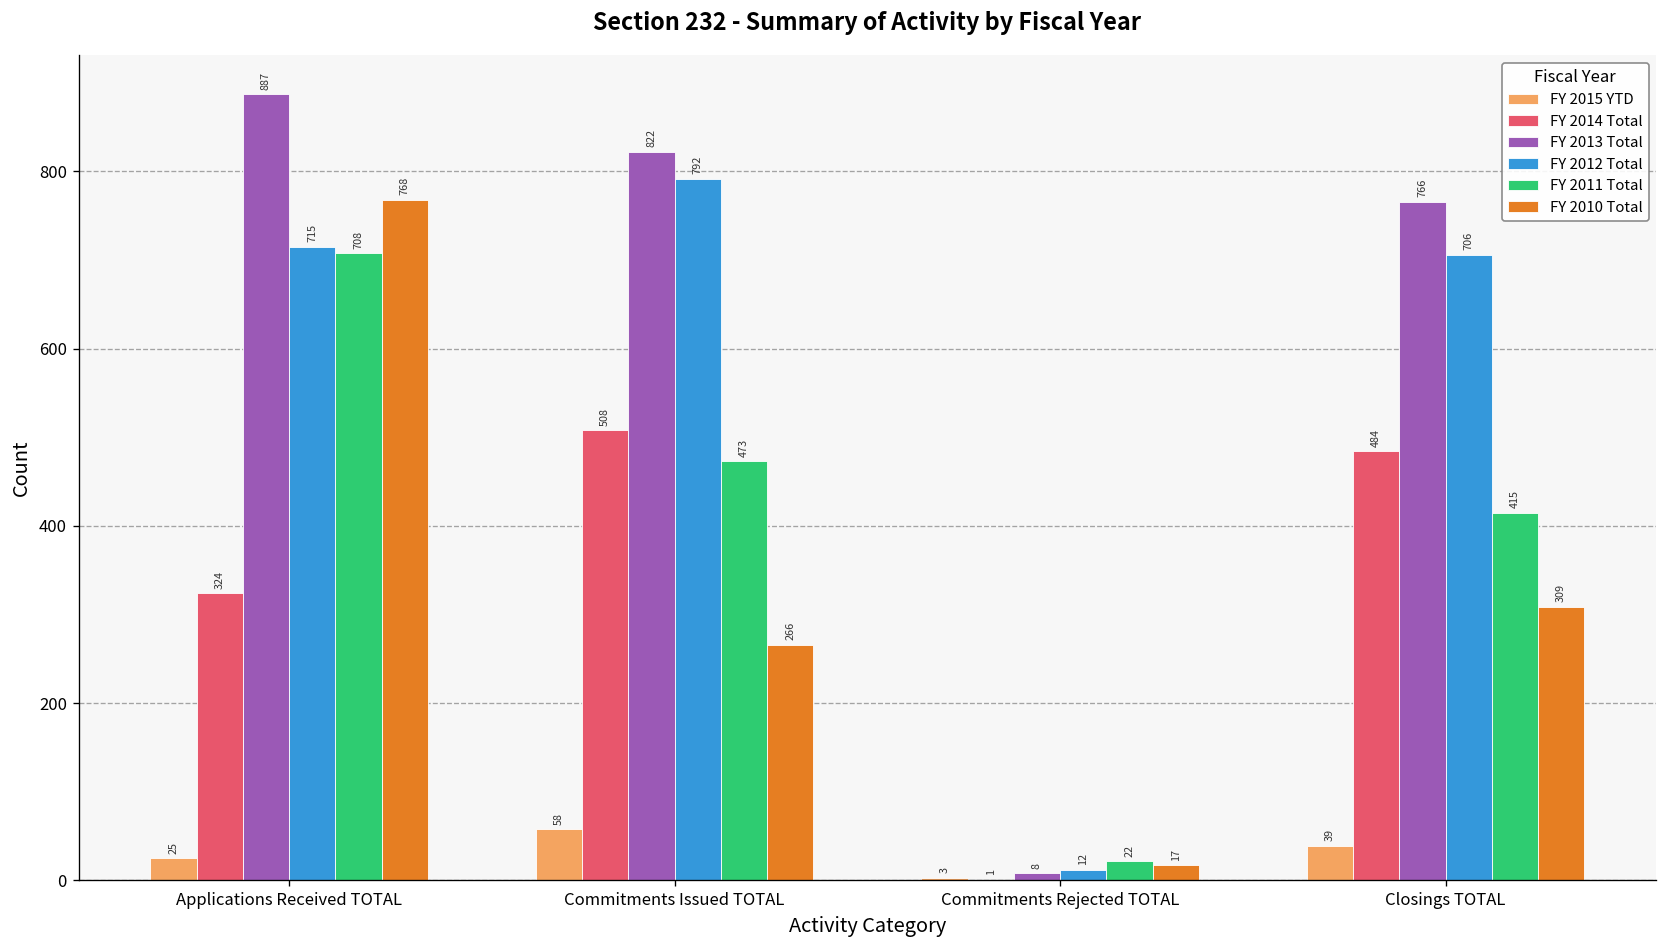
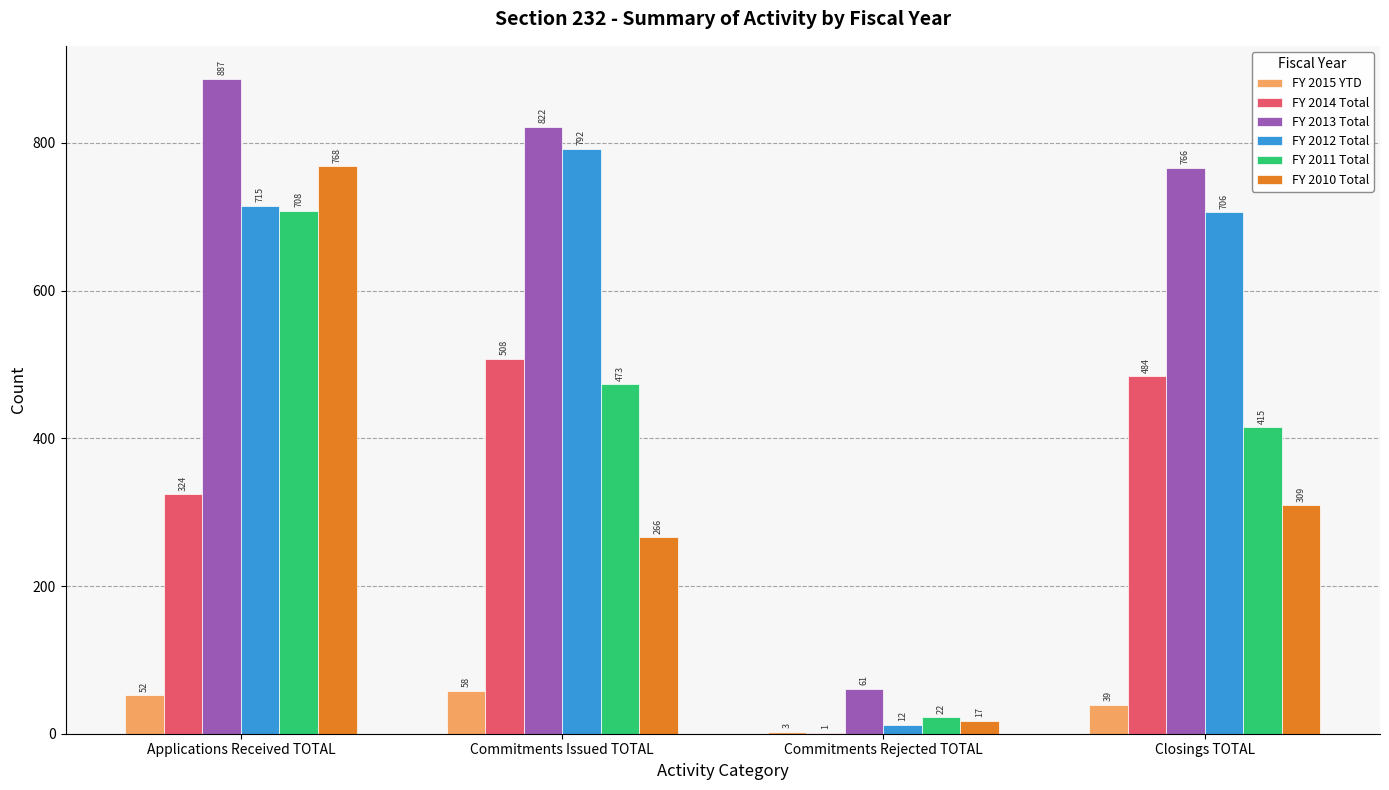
FY 2015 YTD, Applications Received TOTAL: 25 -> 52
FY 2013 Total, Commitments Rejected TOTAL: 8 -> 61
